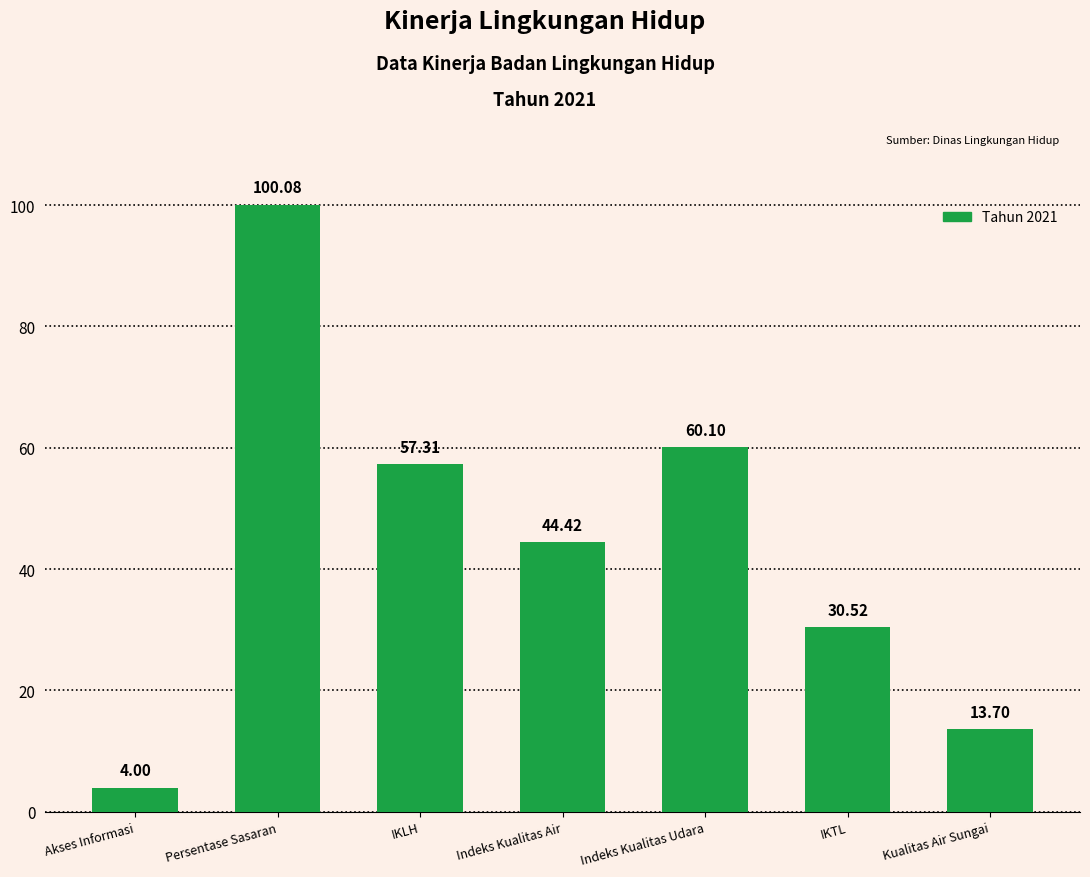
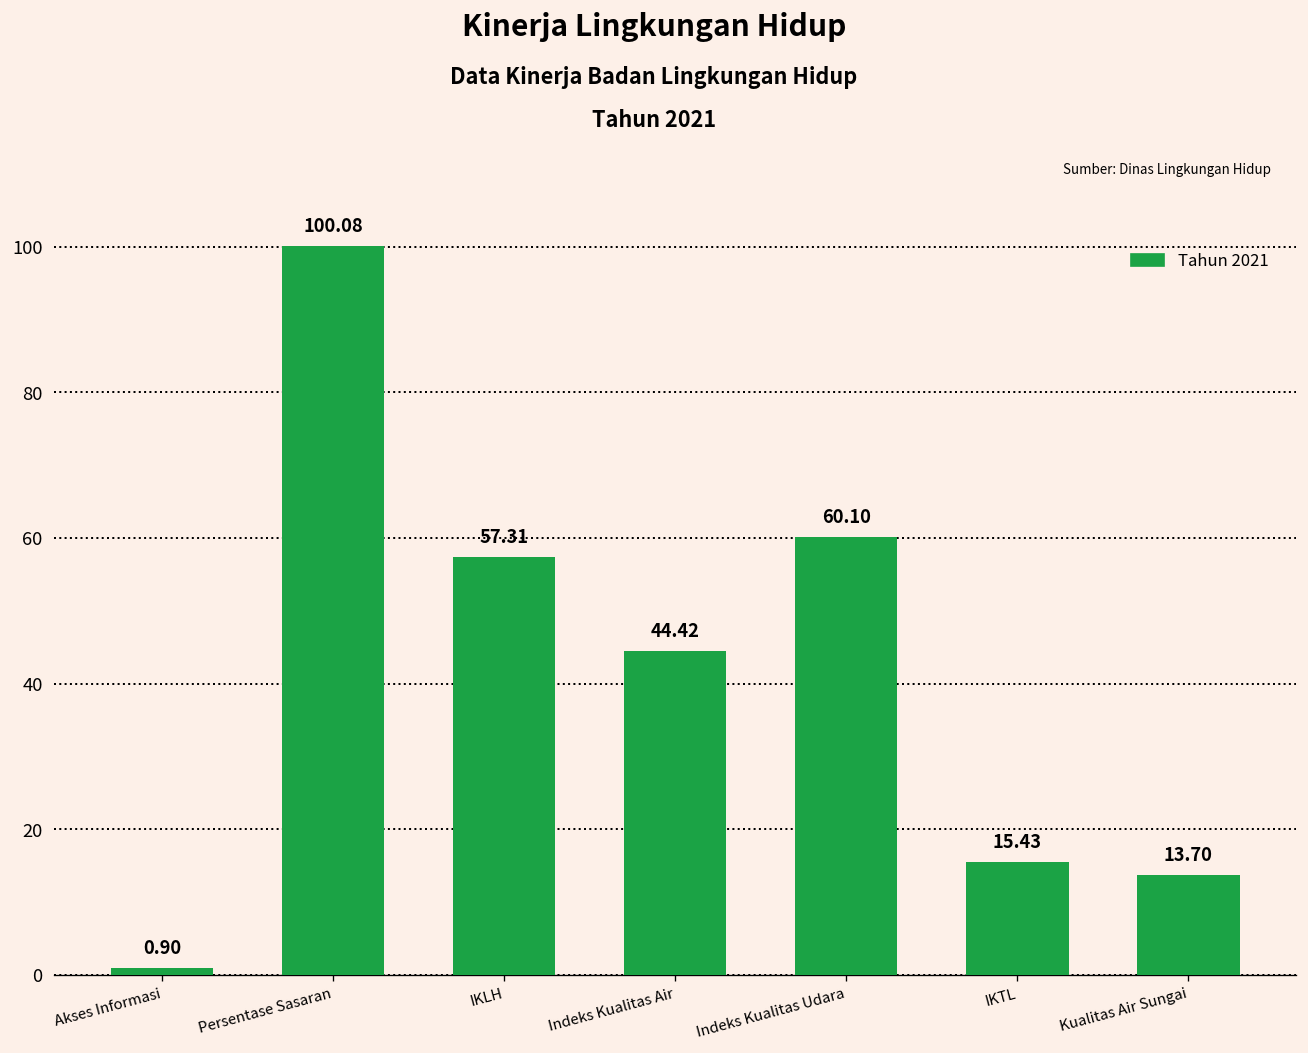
Akses Informasi: 4.00 -> 0.90
IKTL: 30.52 -> 15.43
